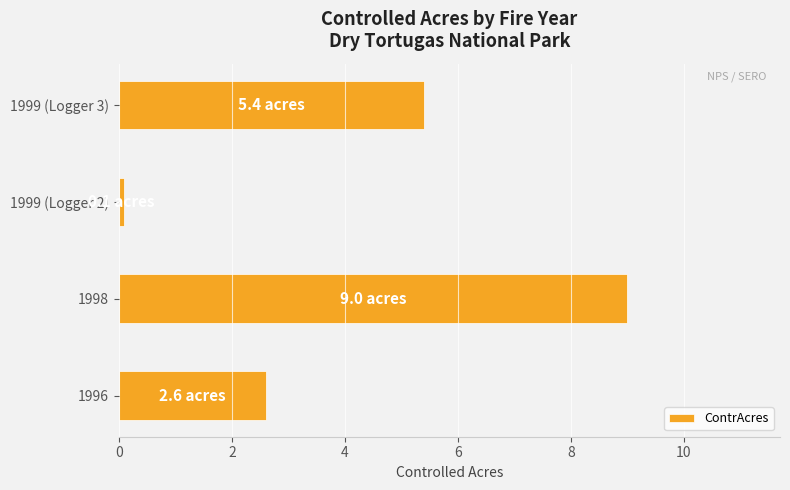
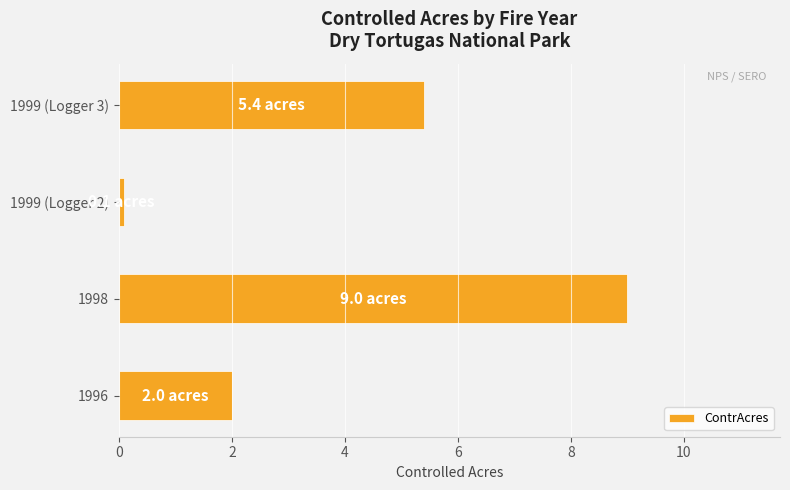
1996: 2.6 -> 2.0
